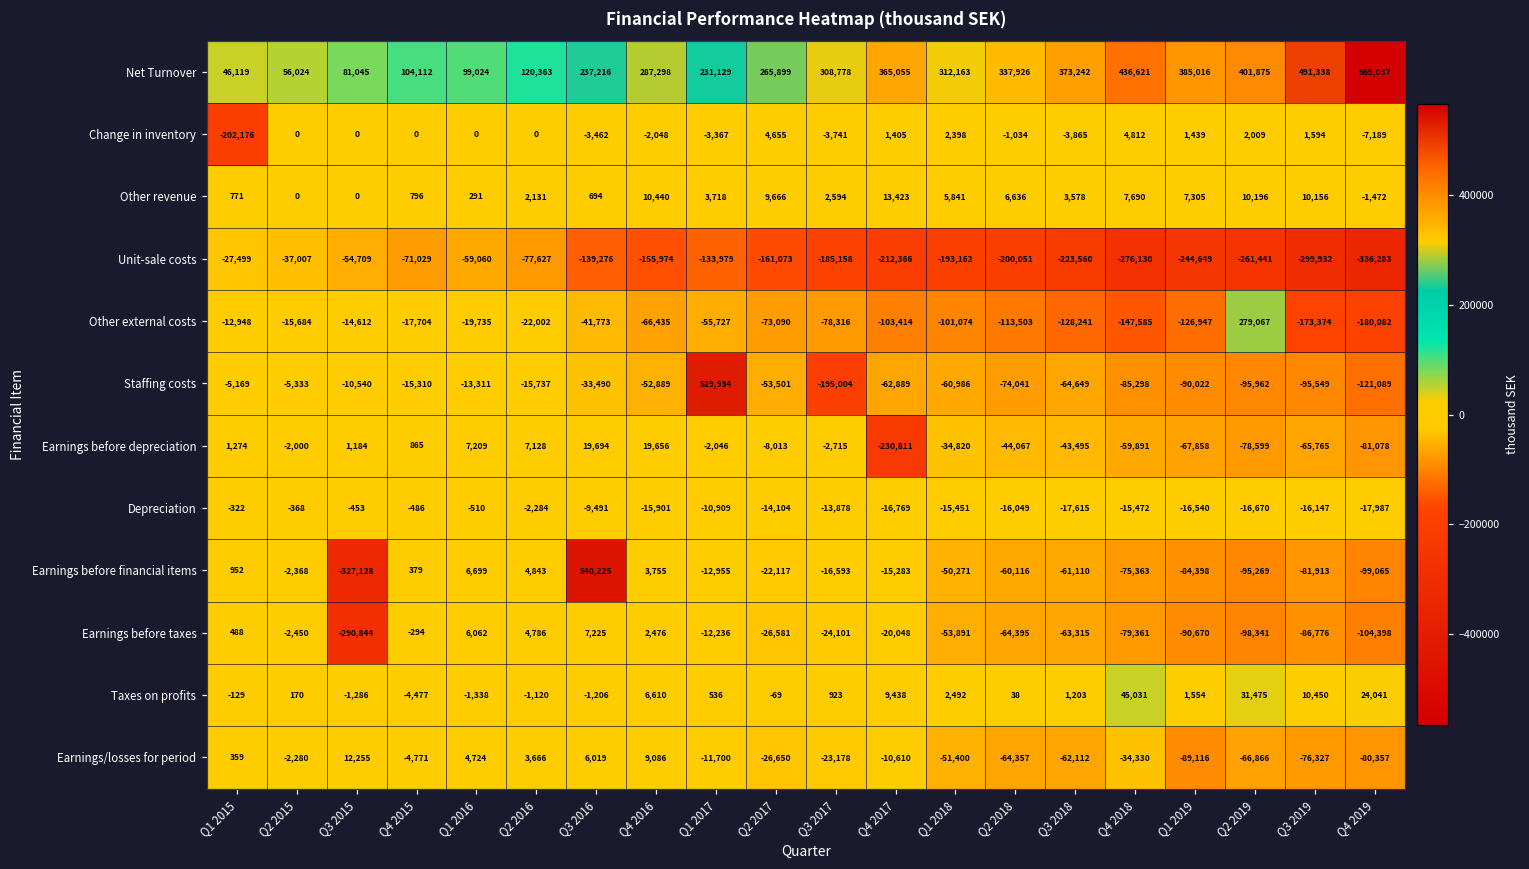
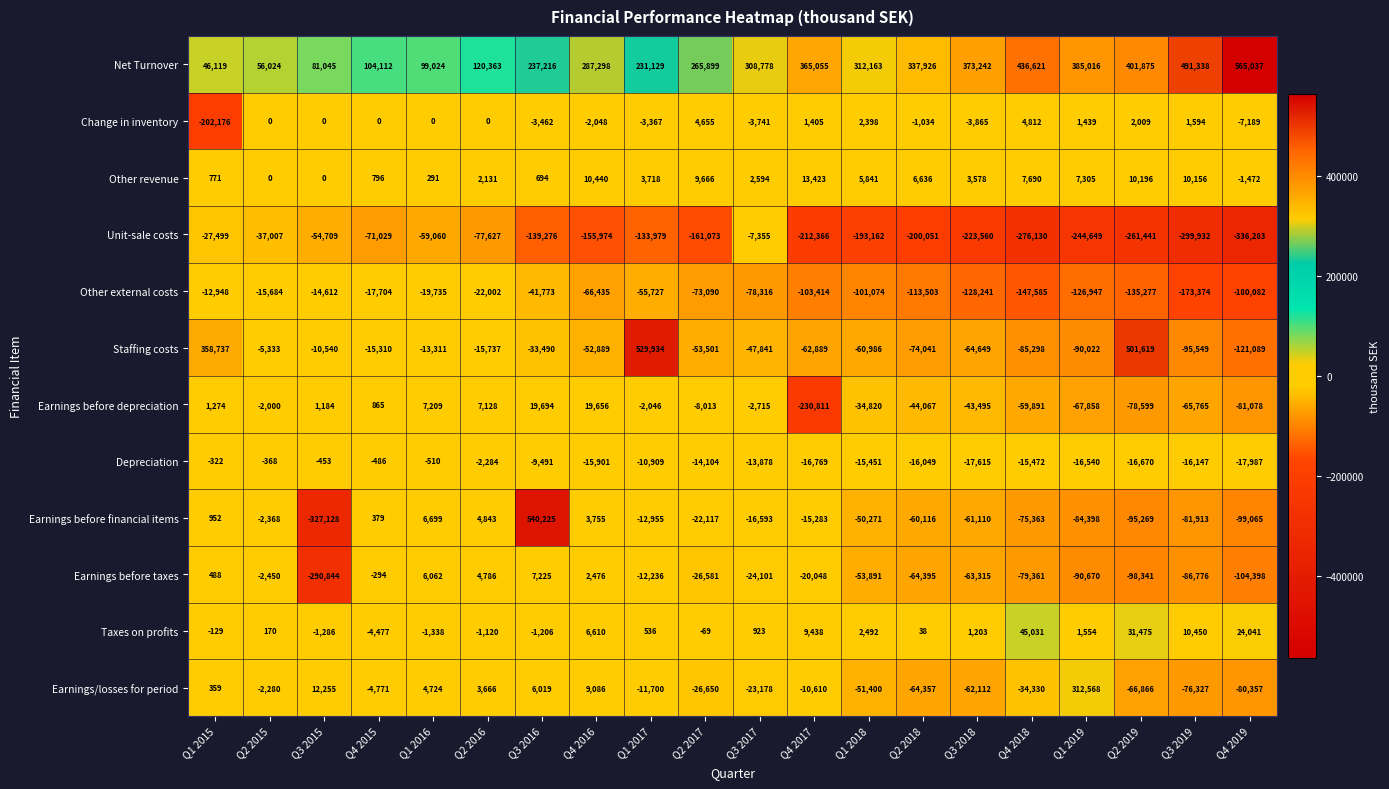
Unit-sale costs, Q3 2017: -185,158 -> -7,355
Other external costs, Q2 2019: 279,067 -> -135,277
Staffing costs, Q1 2015: -5,169 -> 358,737
Staffing costs, Q3 2017: -195,004 -> -47,841
Staffing costs, Q2 2019: -95,962 -> 501,619
Earnings/losses for period, Q1 2019: -89,116 -> 312,568
